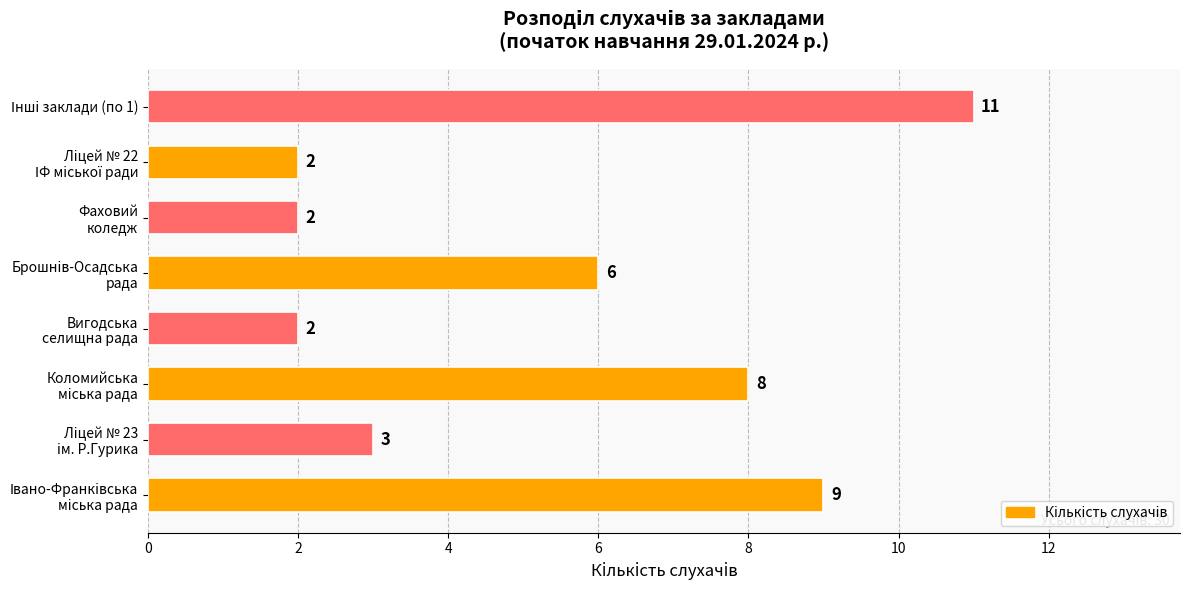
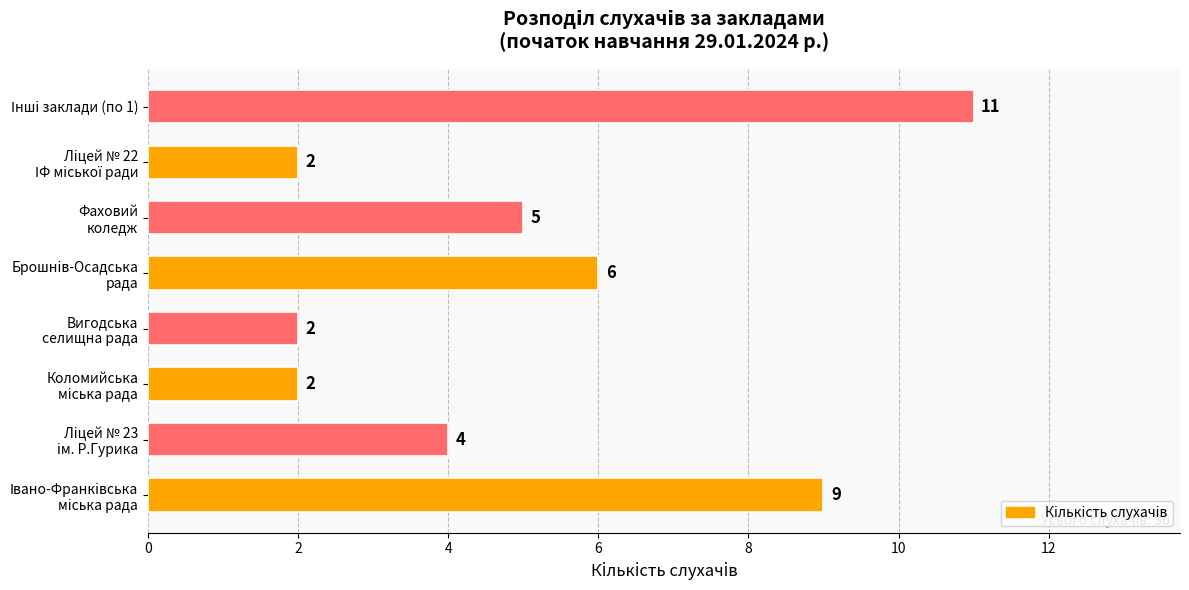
Фаховий коледж: 2 -> 5
Коломийська міська рада: 8 -> 2
Ліцей № 23 ім. Р.Гурика: 3 -> 4
